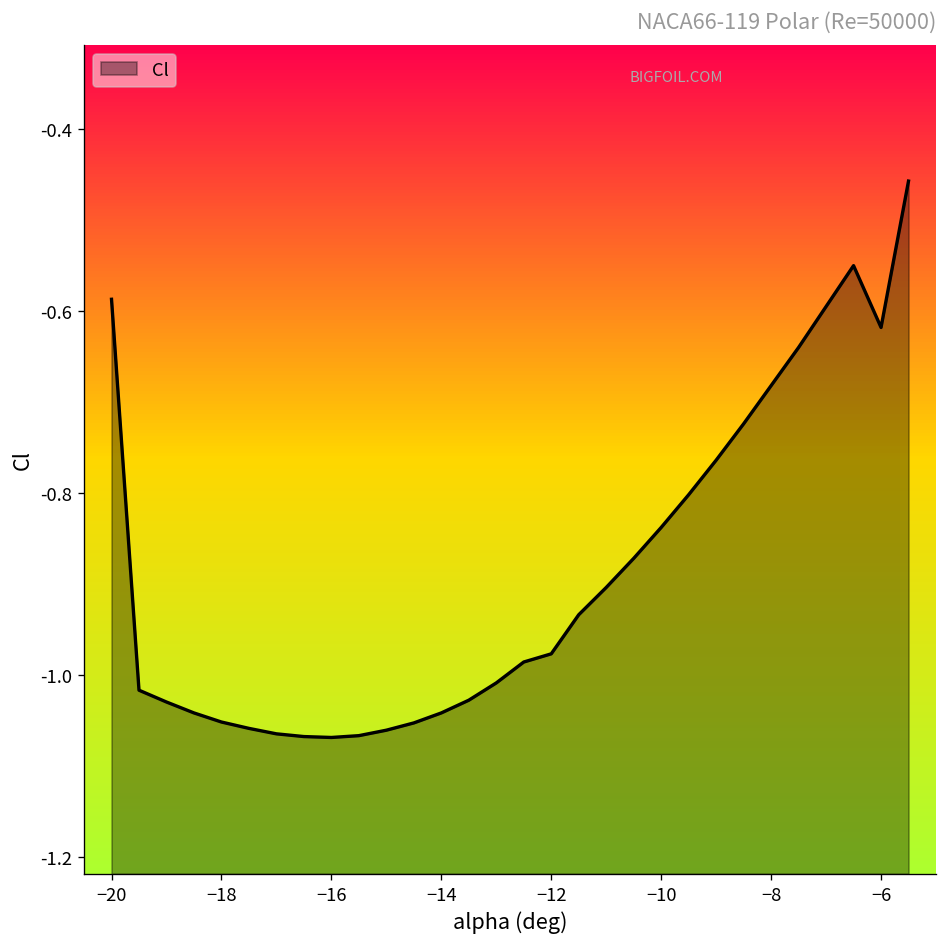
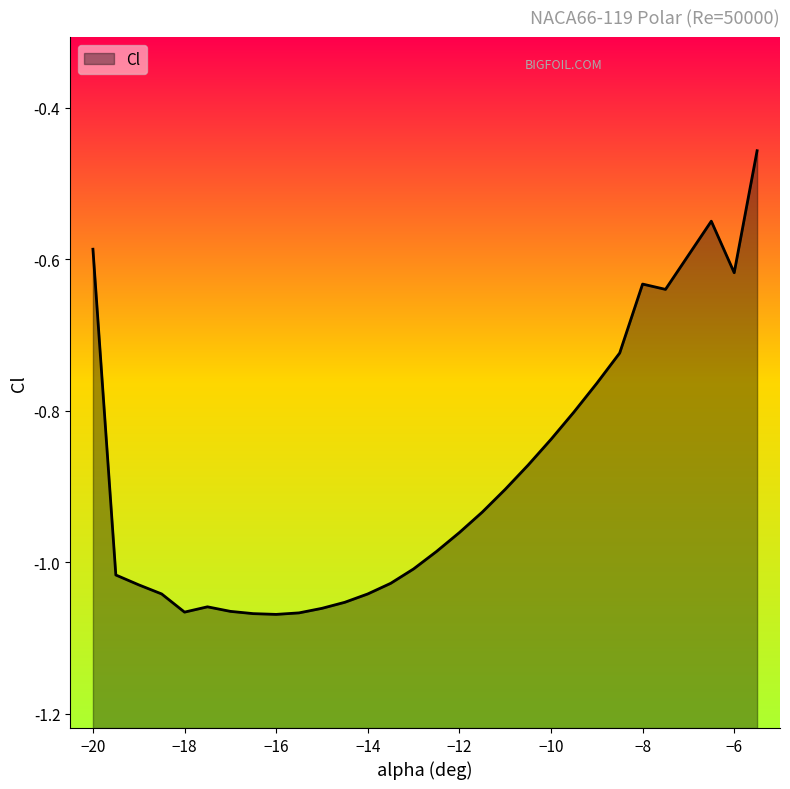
−18: -1.05 -> -1.07
−12: -0.98 -> -0.96
−8: -0.68 -> -0.63
